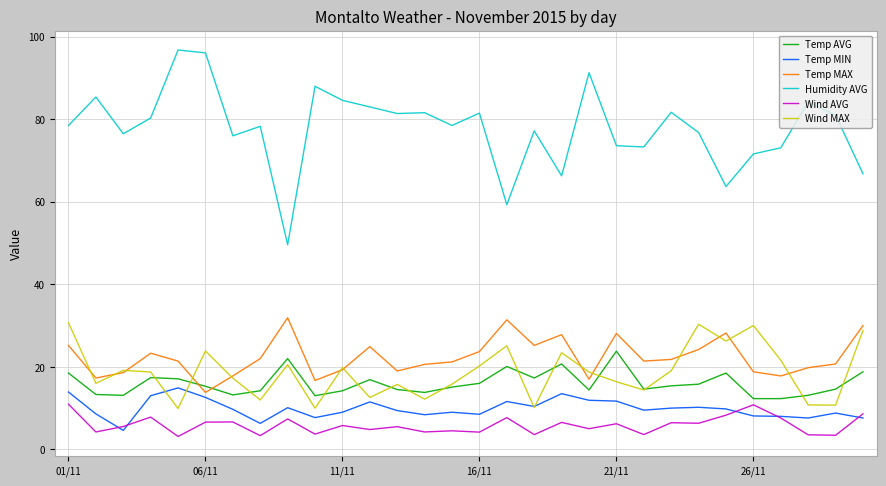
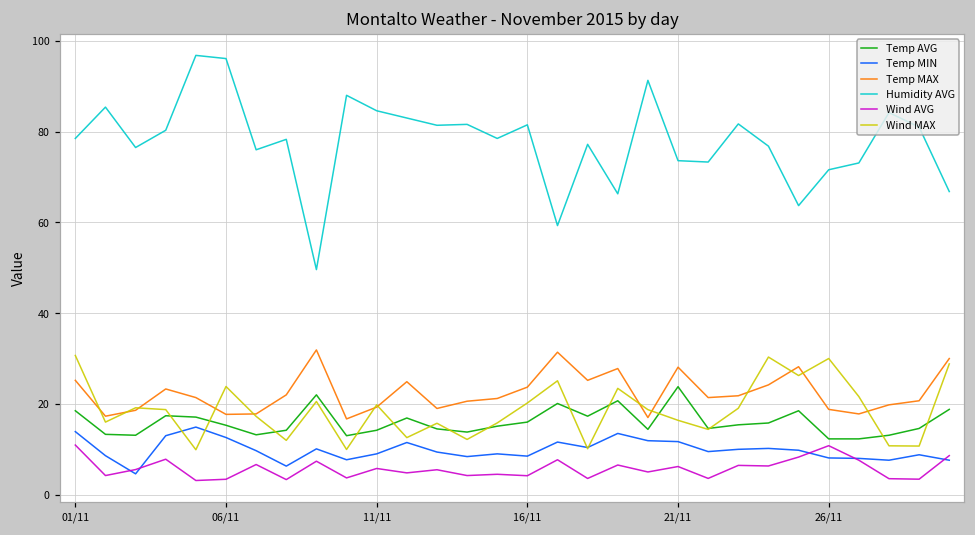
Temp MAX, 06/11: 14 -> 18
Wind AVG, 06/11: 7 -> 3
